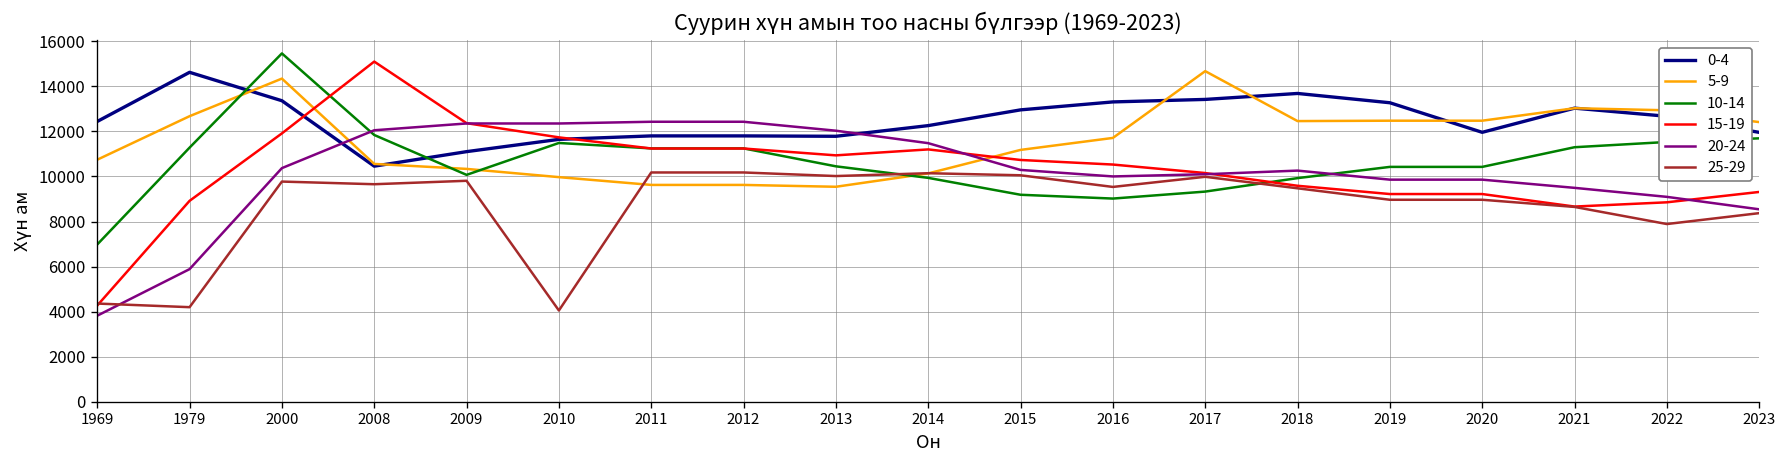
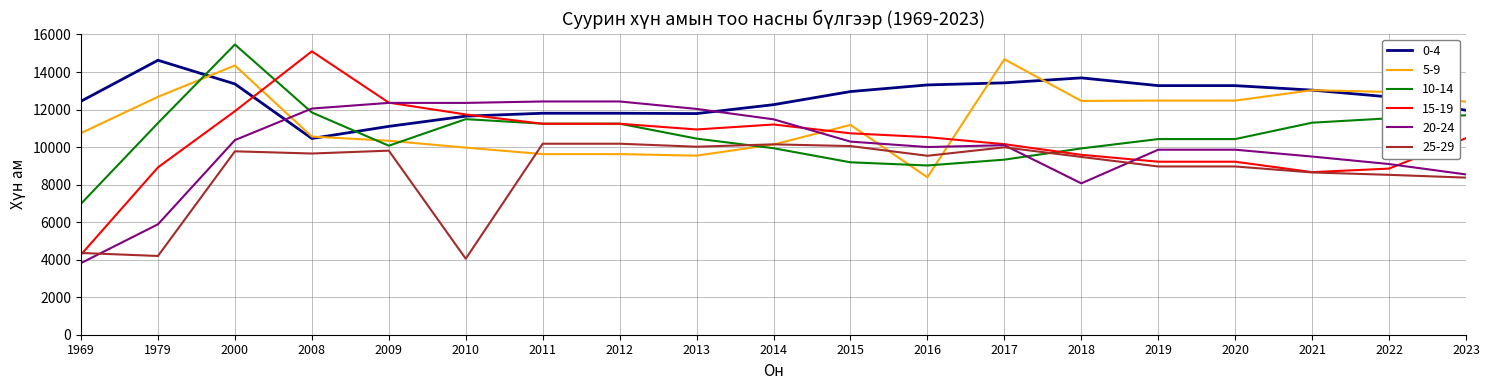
5-9, 2016: 11700 -> 8400
20-24, 2018: 10300 -> 8100
0-4, 2020: 12000 -> 13300
25-29, 2022: 7900 -> 8500
15-19, 2023: 9300 -> 10500
